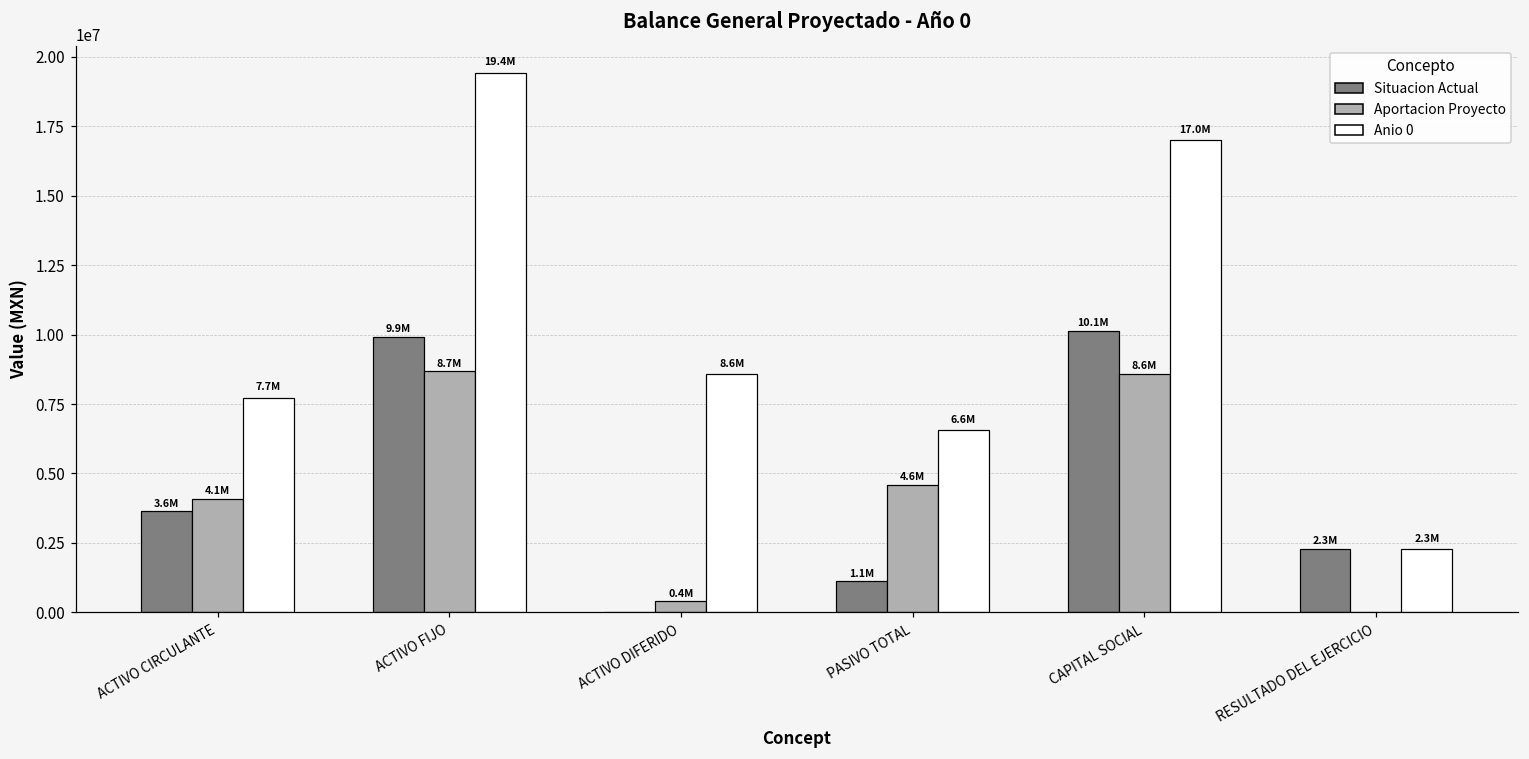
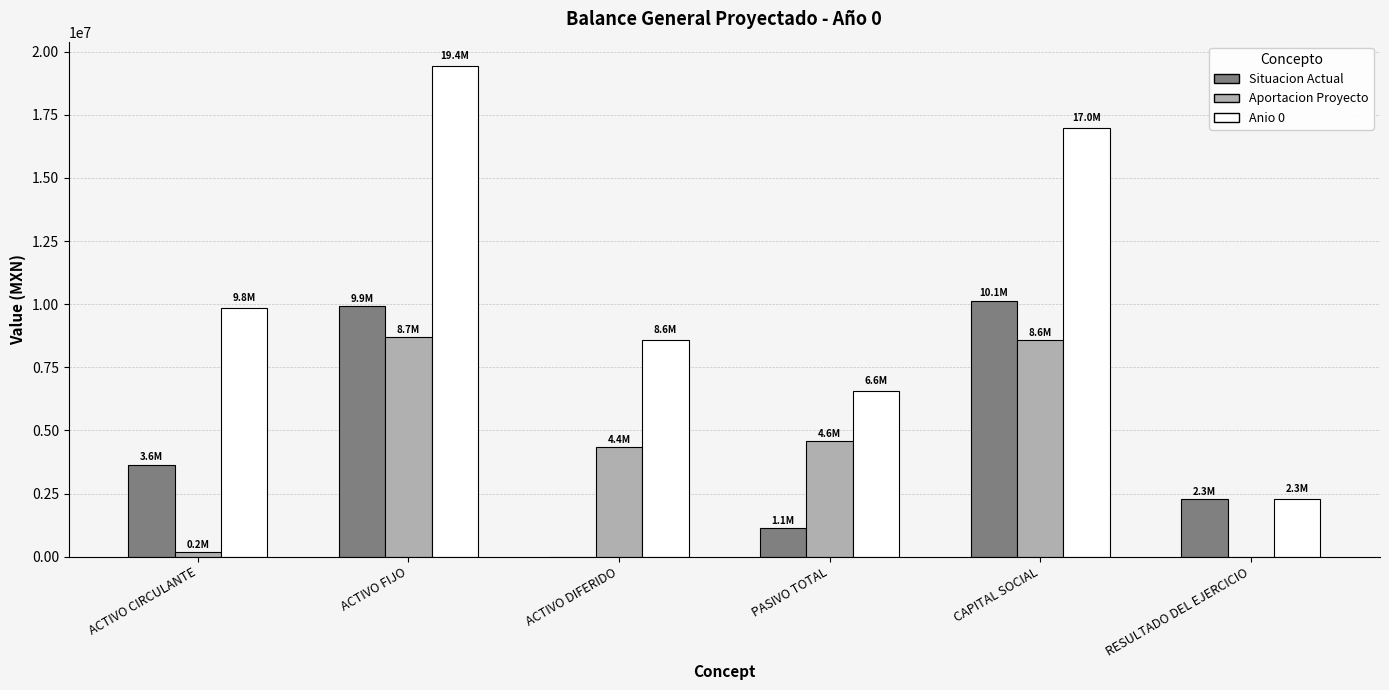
Aportacion Proyecto, ACTIVO CIRCULANTE: 4.1M -> 0.2M
Anio 0, ACTIVO CIRCULANTE: 7.7M -> 9.8M
Aportacion Proyecto, ACTIVO DIFERIDO: 0.4M -> 4.4M
